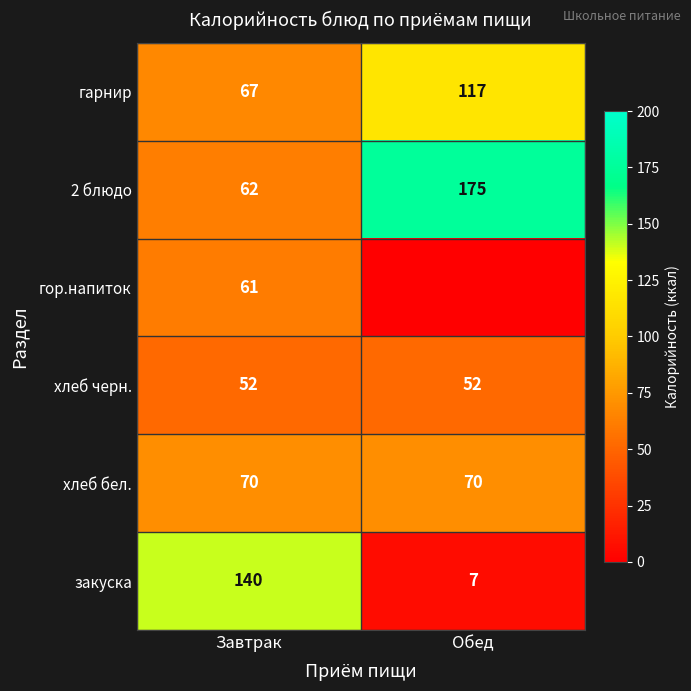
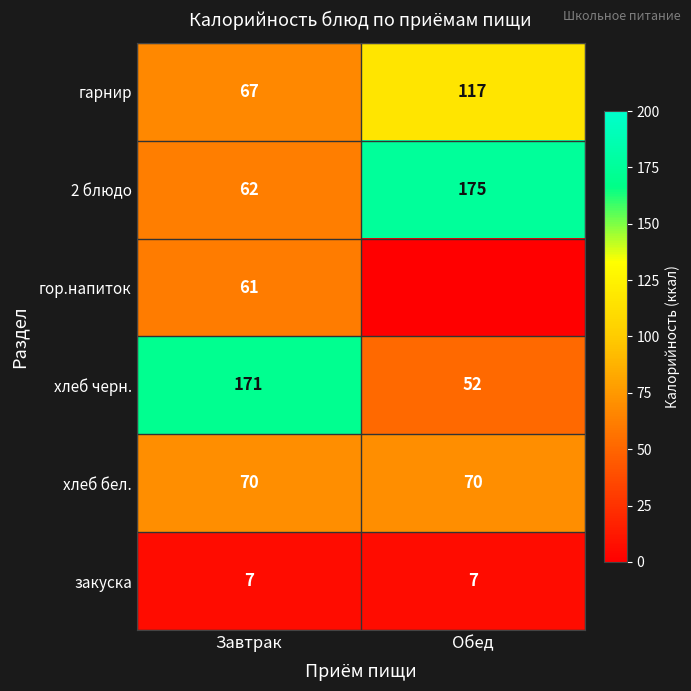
хлеб черн., Завтрак: 52 -> 171
закуска, Завтрак: 140 -> 7
